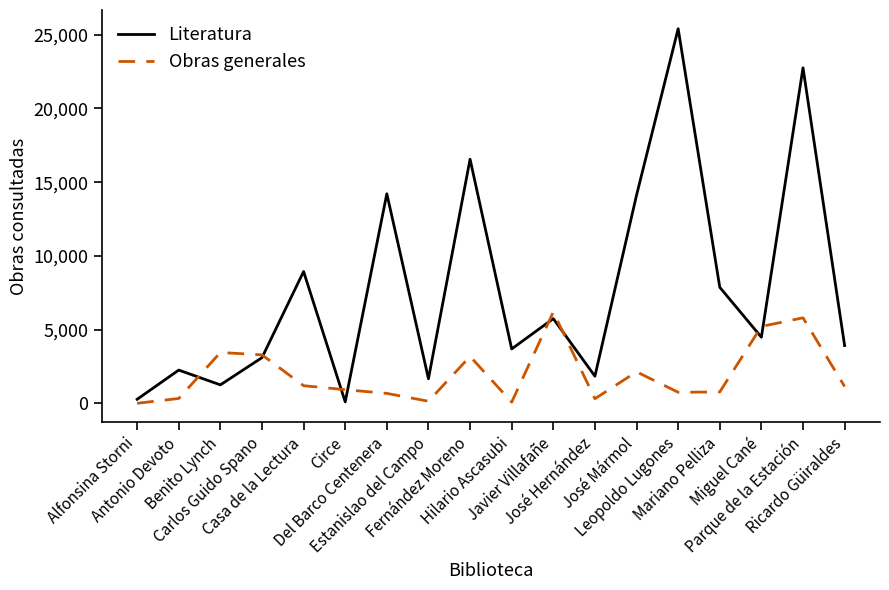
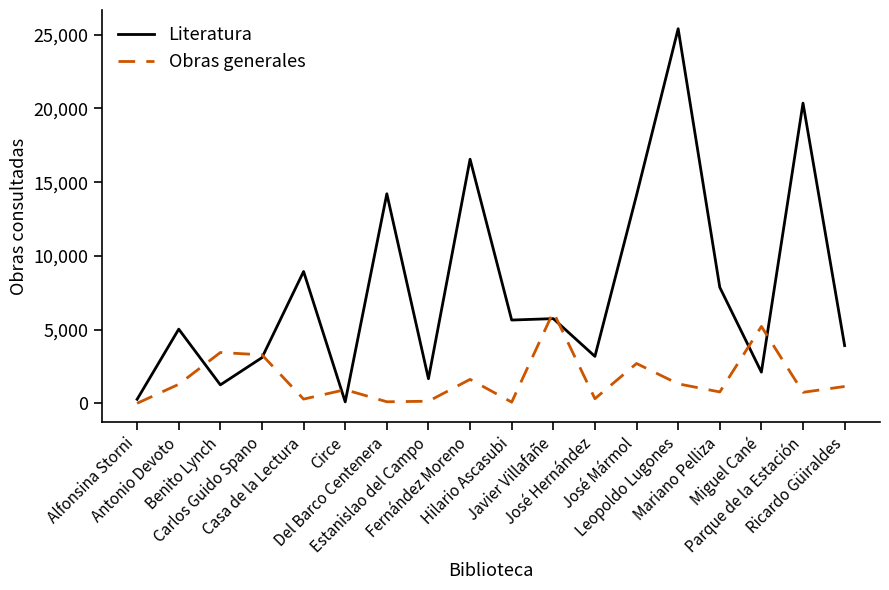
Literatura, Antonio Devoto: 2,300 -> 5,000
Obras generales, Antonio Devoto: 300 -> 1,300
Obras generales, Casa de la Lectura: 1,200 -> 300
Obras generales, Del Barco Centenera: 700 -> 100
Obras generales, Fernández Moreno: 3,200 -> 1,600
Literatura, Hilario Ascasubi: 3,700 -> 5,700
Literatura, José Hernández: 1,800 -> 3,200
Obras generales, José Mármol: 2,100 -> 2,700
Obras generales, Leopoldo Lugones: 800 -> 1,300
Literatura, Miguel Cané: 4,500 -> 2,100
Literatura, Parque de la Estación: 22,800 -> 20,400
Obras generales, Parque de la Estación: 5,800 -> 800
